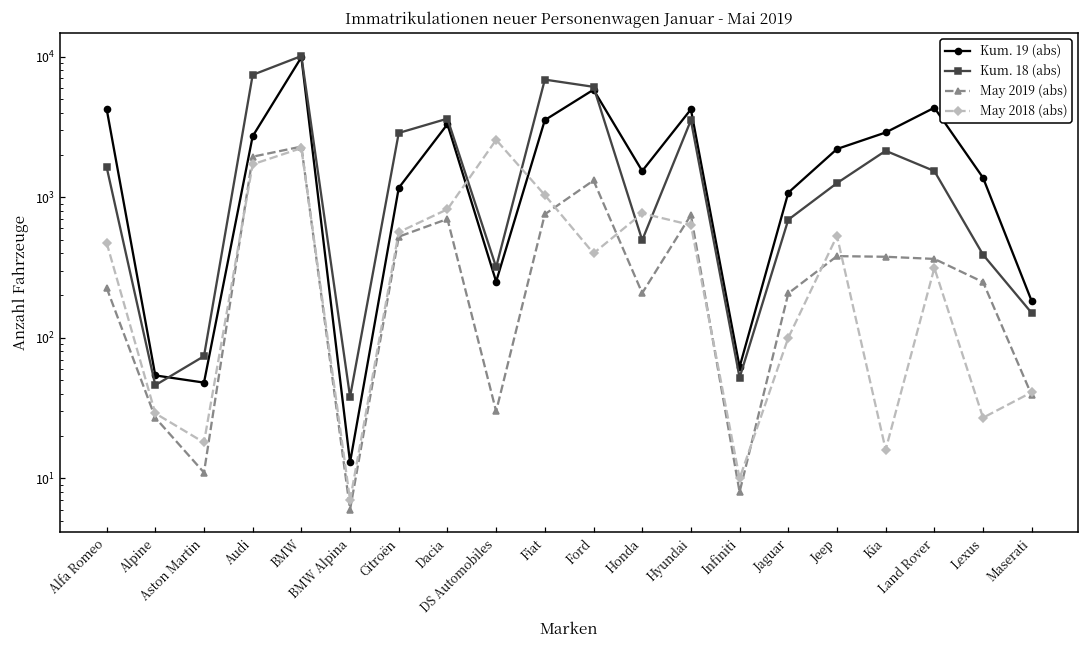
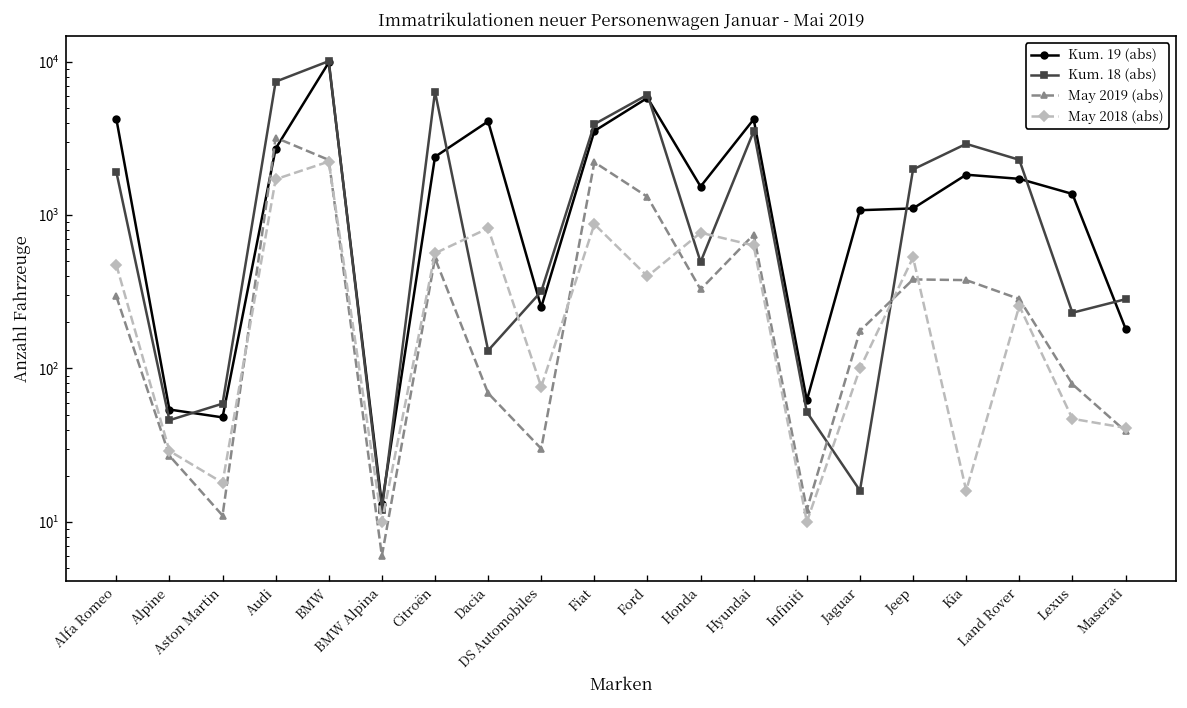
Kum. 18 (abs), Alfa Romeo: 1600 -> 1900
May 2019 (abs), Alfa Romeo: 230 -> 300
Kum. 18 (abs), Aston Martin: 70 -> 60
May 2019 (abs), Audi: 1900 -> 3200
Kum. 18 (abs), BMW Alpina: 38 -> 12
May 2018 (abs), BMW Alpina: 7 -> 10
Kum. 19 (abs), Citroën: 1200 -> 2400
Kum. 18 (abs), Citroën: 2900 -> 6000
Kum. 19 (abs), Dacia: 3300 -> 4100
Kum. 18 (abs), Dacia: 3600 -> 130
May 2019 (abs), Dacia: 700 -> 70
May 2018 (abs), DS Automobiles: 2600 -> 80
Kum. 18 (abs), Fiat: 7000 -> 3900
May 2019 (abs), Fiat: 800 -> 2200
May 2018 (abs), Fiat: 1000 -> 900
May 2019 (abs), Honda: 210 -> 330
May 2019 (abs), Infiniti: 8 -> 12
Kum. 18 (abs), Jaguar: 700 -> 16
May 2019 (abs), Jaguar: 210 -> 180
Kum. 19 (abs), Jeep: 2200 -> 1100
Kum. 18 (abs), Jeep: 1300 -> 2000
Kum. 19 (abs), Kia: 2900 -> 1800
Kum. 18 (abs), Kia: 2100 -> 2900
Kum. 19 (abs), Land Rover: 4300 -> 1700
Kum. 18 (abs), Land Rover: 1500 -> 2300
May 2019 (abs), Land Rover: 360 -> 280
May 2018 (abs), Land Rover: 310 -> 260
Kum. 18 (abs), Lexus: 390 -> 230
May 2019 (abs), Lexus: 250 -> 80
May 2018 (abs), Lexus: 27 -> 47
Kum. 18 (abs), Maserati: 150 -> 280
